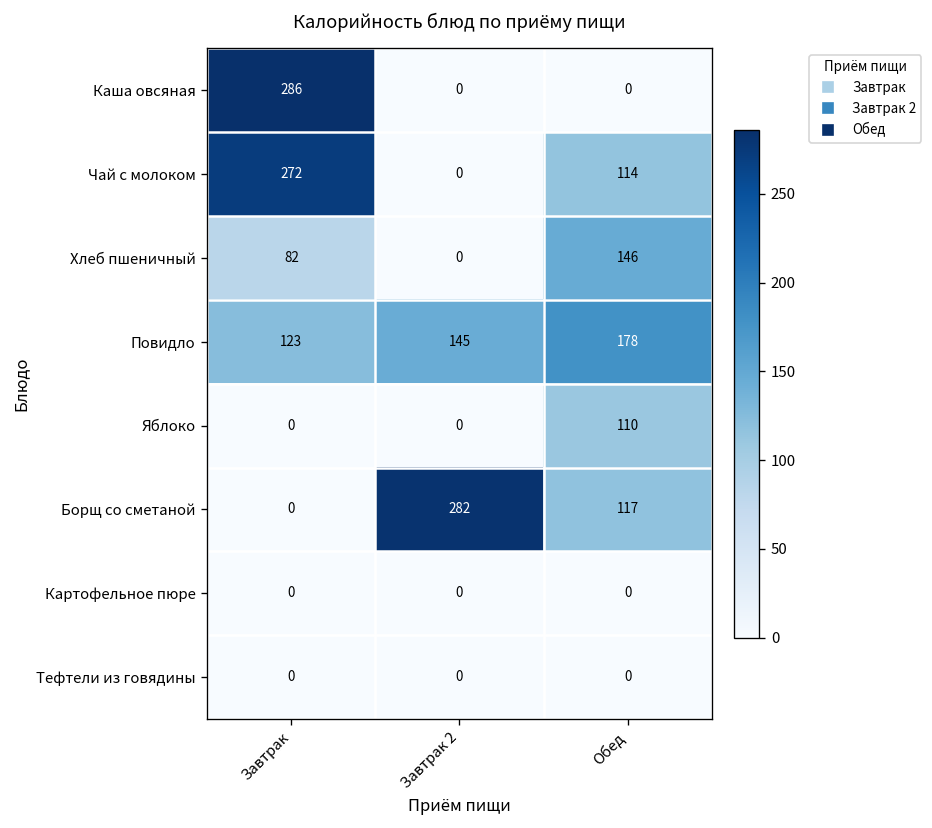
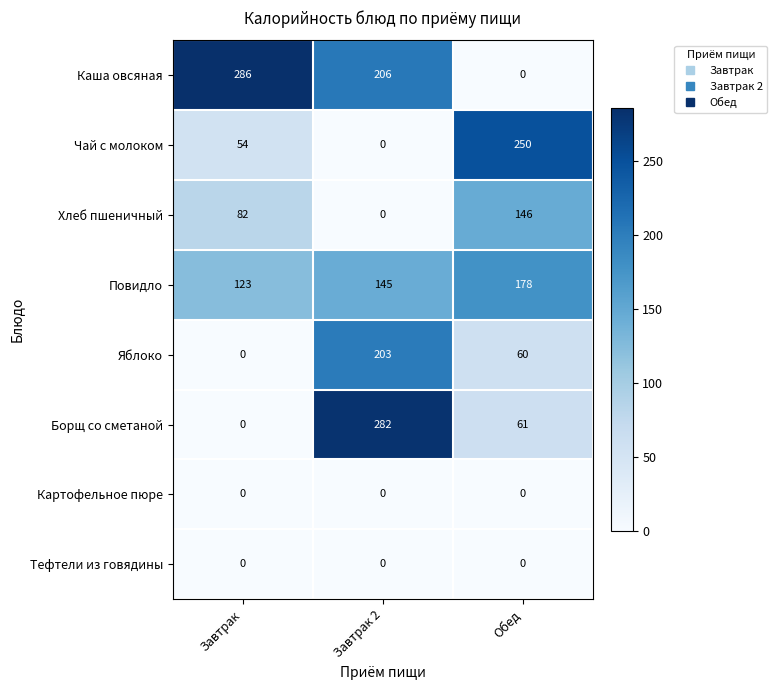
Каша овсяная, Завтрак 2: 0 -> 206
Чай с молоком, Завтрак: 272 -> 54
Чай с молоком, Обед: 114 -> 250
Яблоко, Завтрак 2: 0 -> 203
Яблоко, Обед: 110 -> 60
Борщ со сметаной, Обед: 117 -> 61
